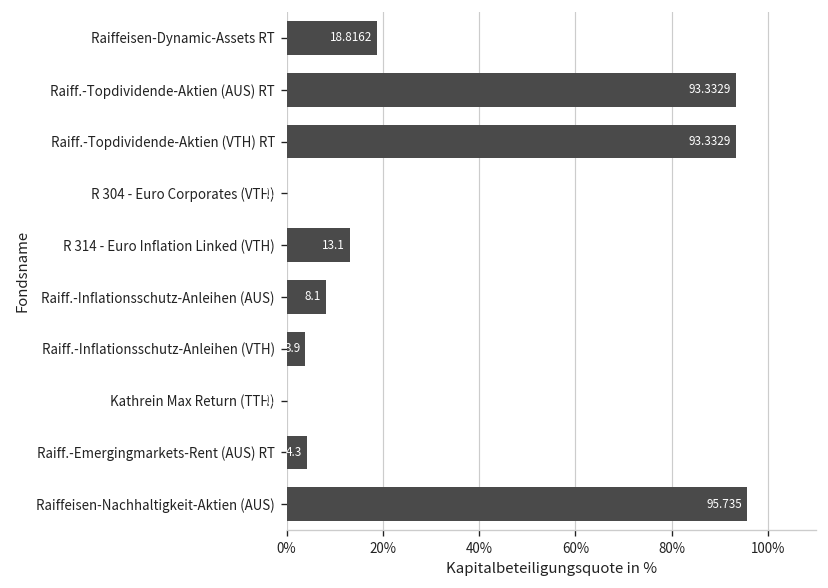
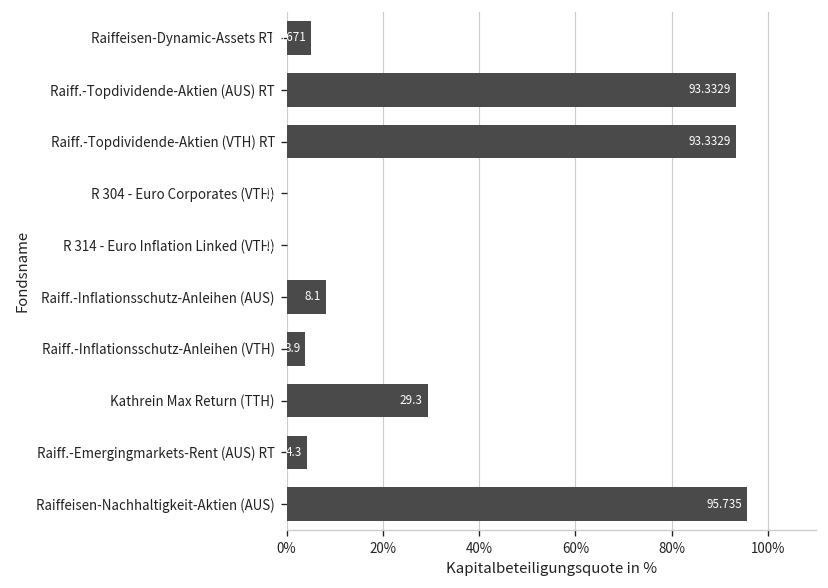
Raiffeisen-Dynamic-Assets RT: 18.8162 -> 5.1671
R 314 - Euro Inflation Linked (VTH): 13% -> 0%
Kathrein Max Return (TTH): 0% -> 29%
